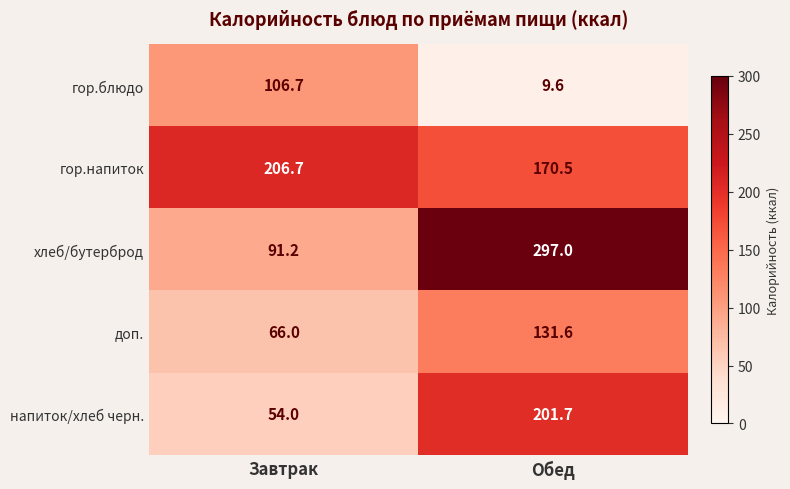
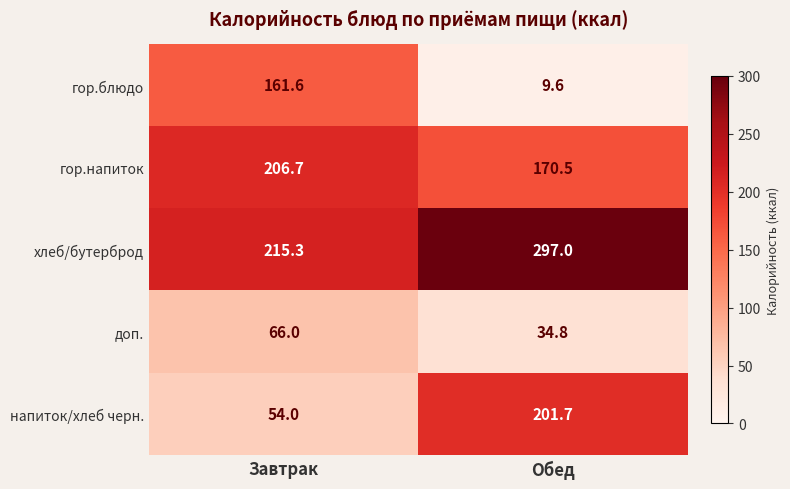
гор.блюдо, Завтрак: 106.7 -> 161.6
хлеб/бутерброд, Завтрак: 91.2 -> 215.3
доп., Обед: 131.6 -> 34.8
